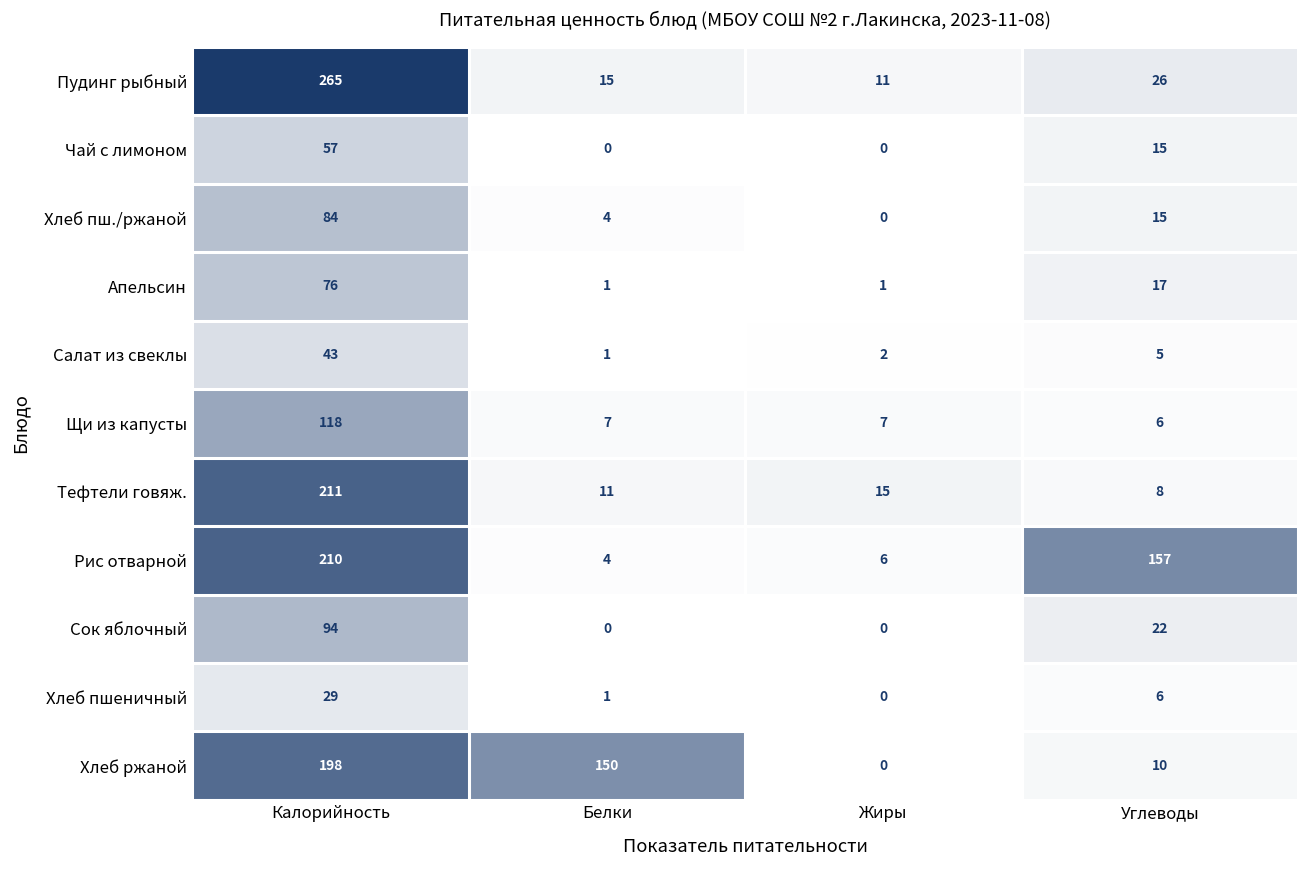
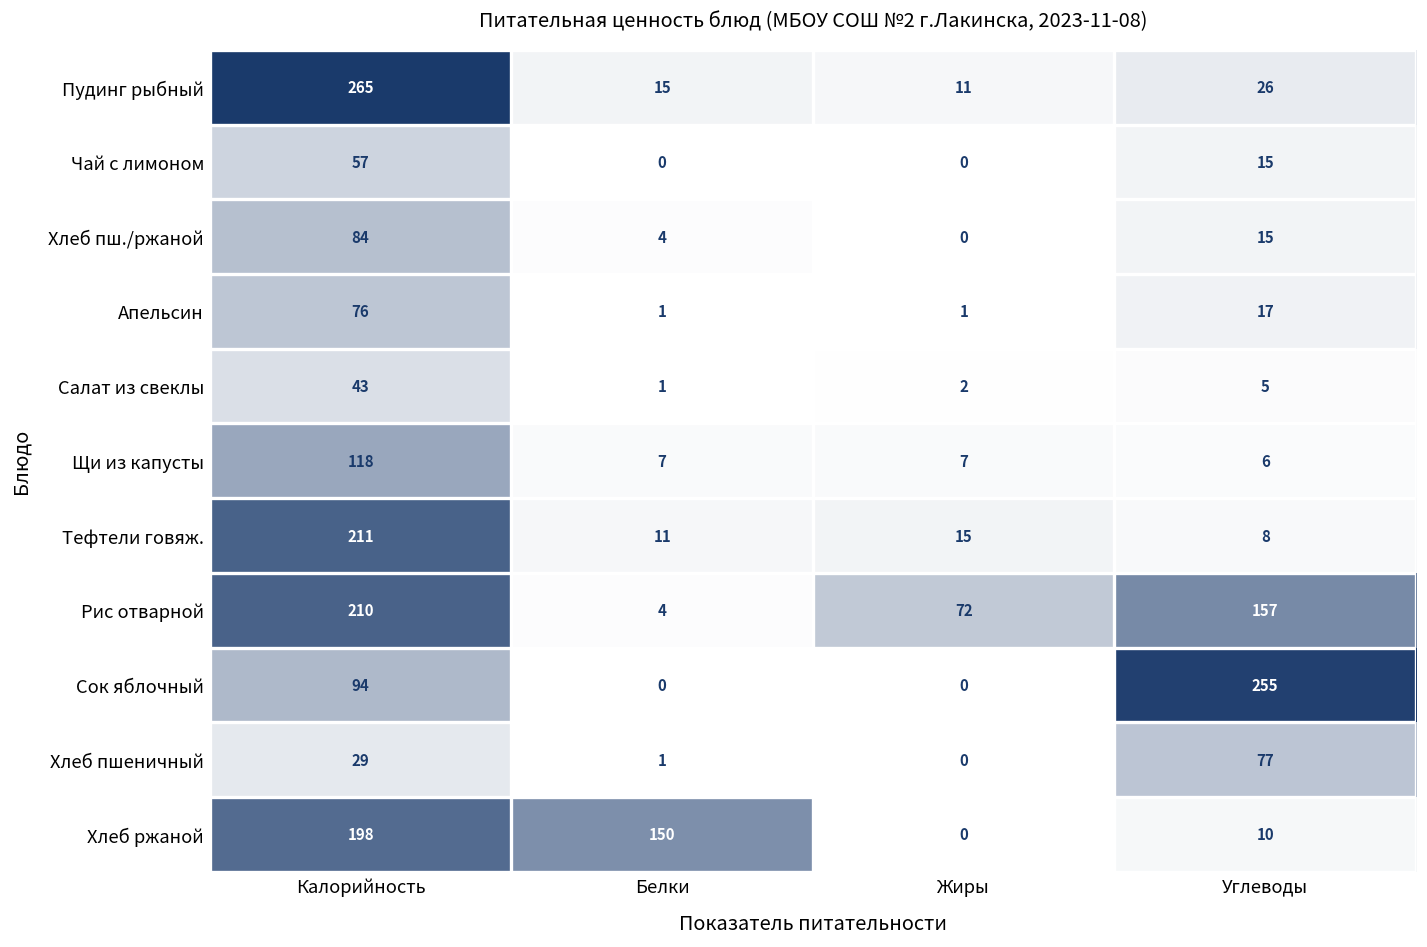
Рис отварной, Жиры: 6 -> 72
Сок яблочный, Углеводы: 22 -> 255
Хлеб пшеничный, Углеводы: 6 -> 77
